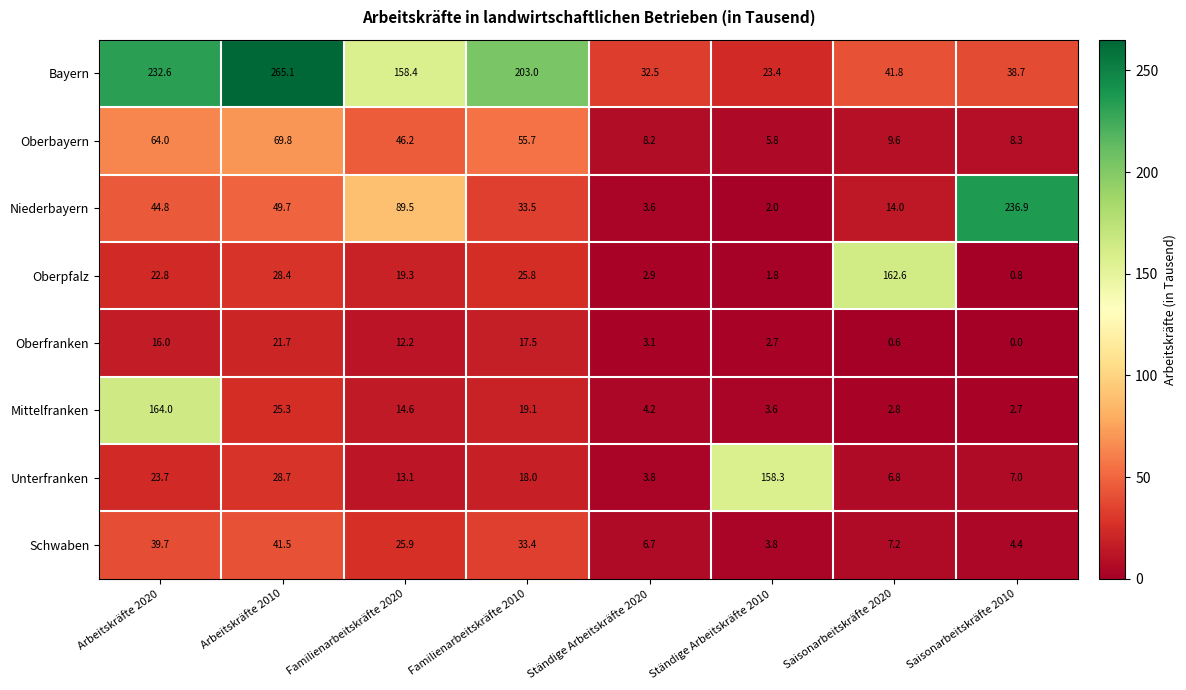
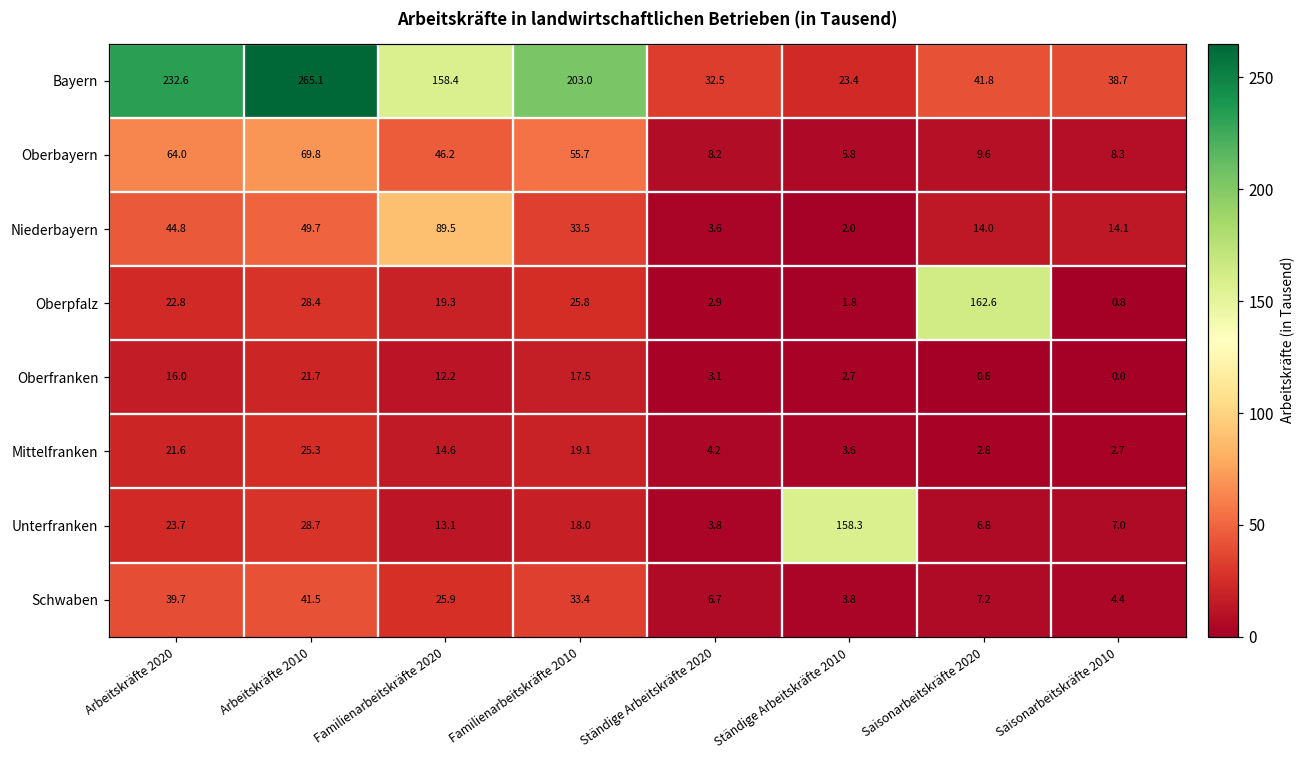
Niederbayern, Saisonarbeitskräfte 2010: 236.9 -> 14.1
Mittelfranken, Arbeitskräfte 2020: 164.0 -> 21.6
